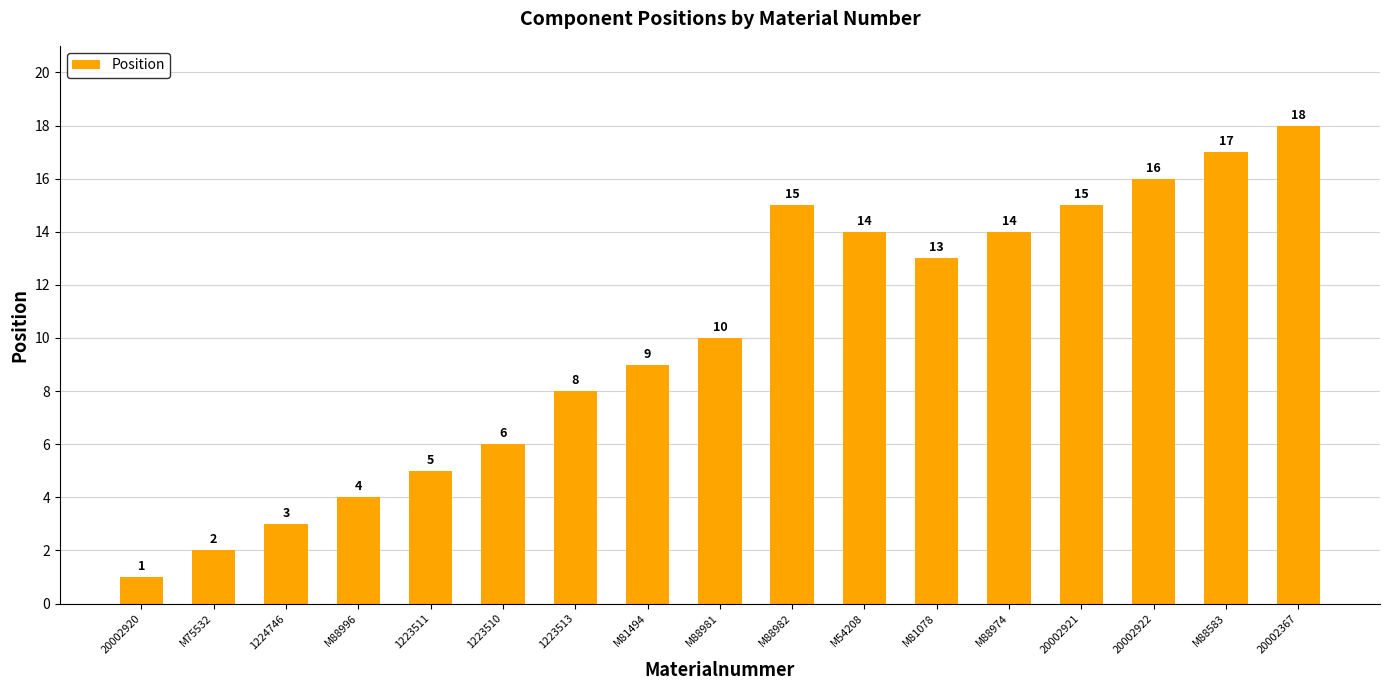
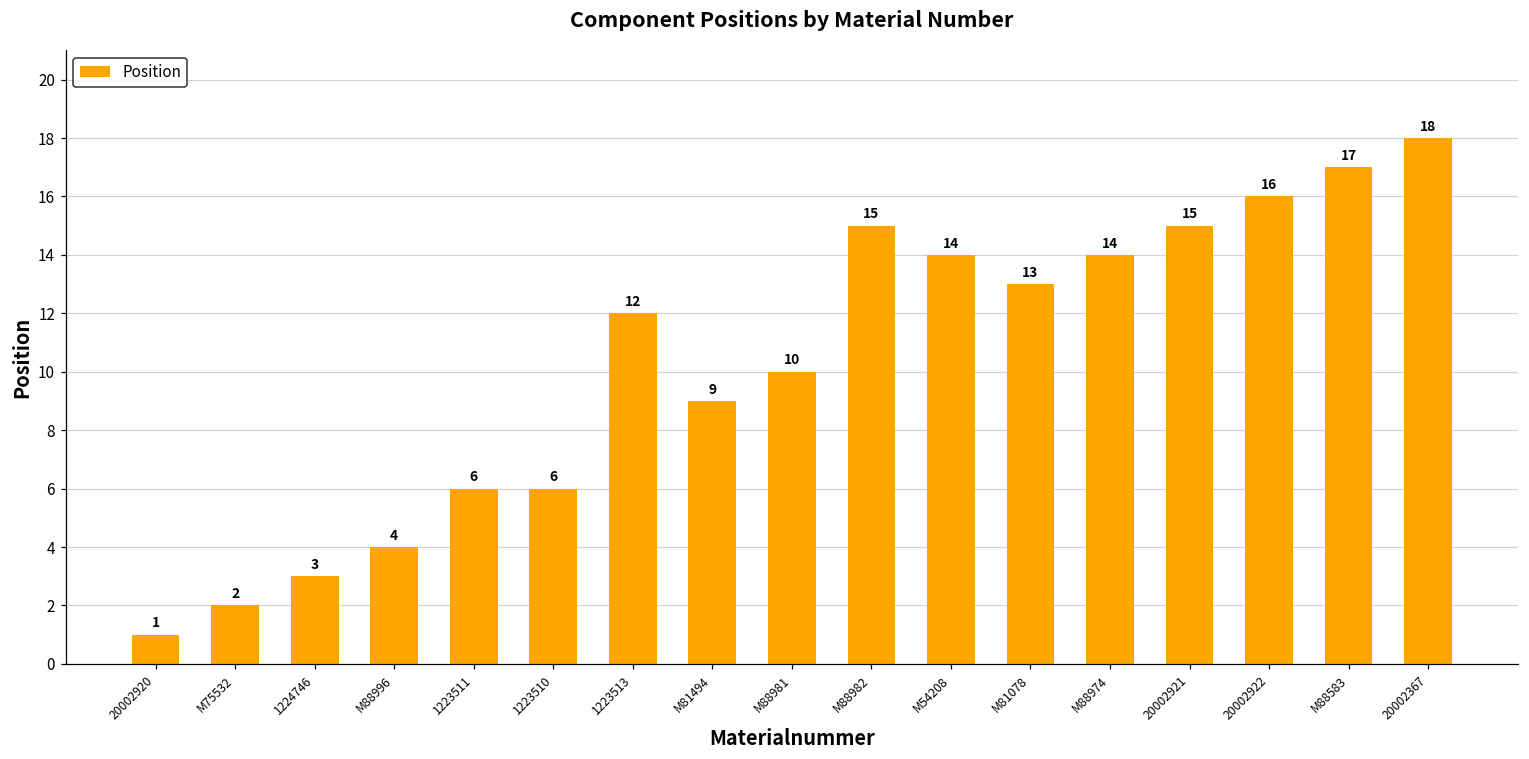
1223511: 5 -> 6
1223513: 8 -> 12
